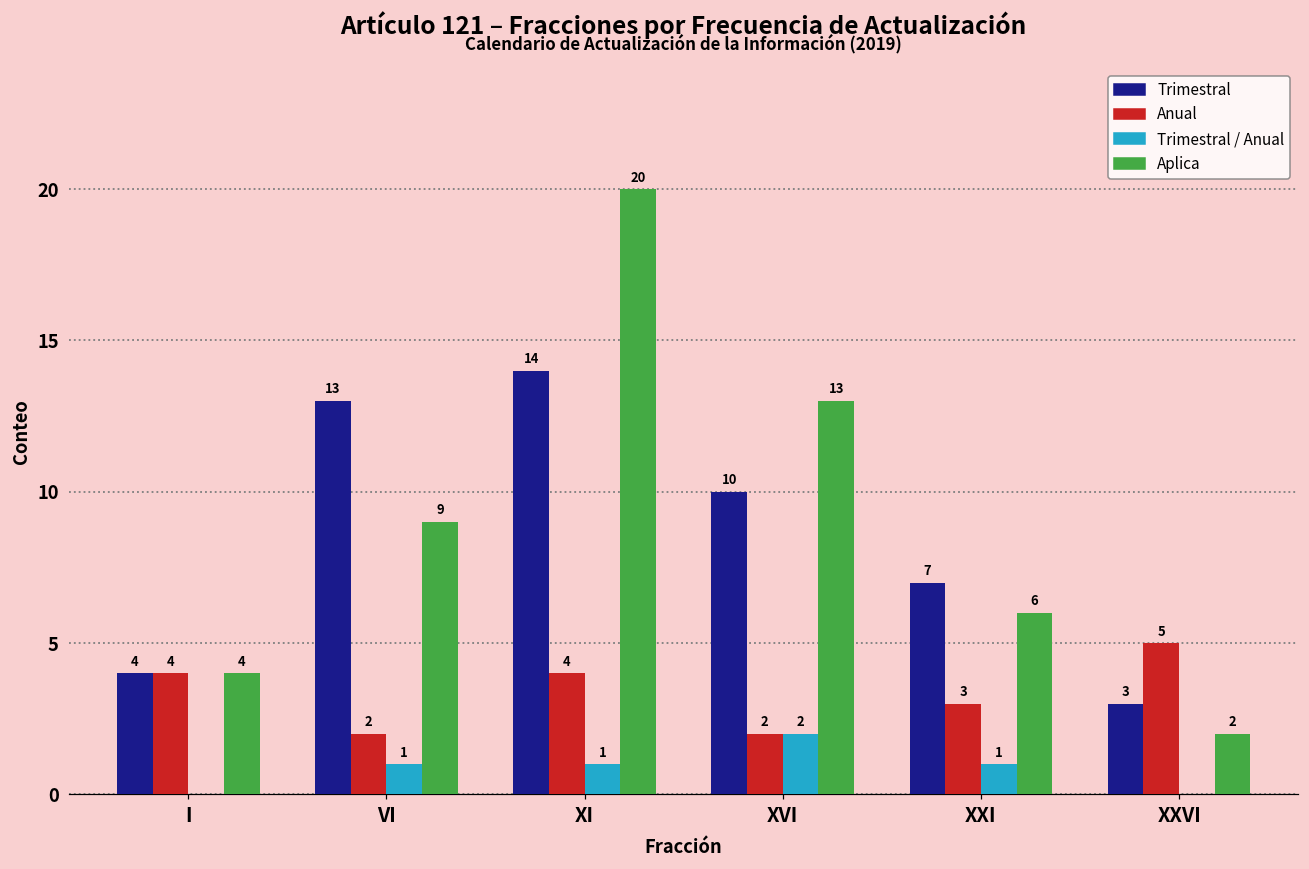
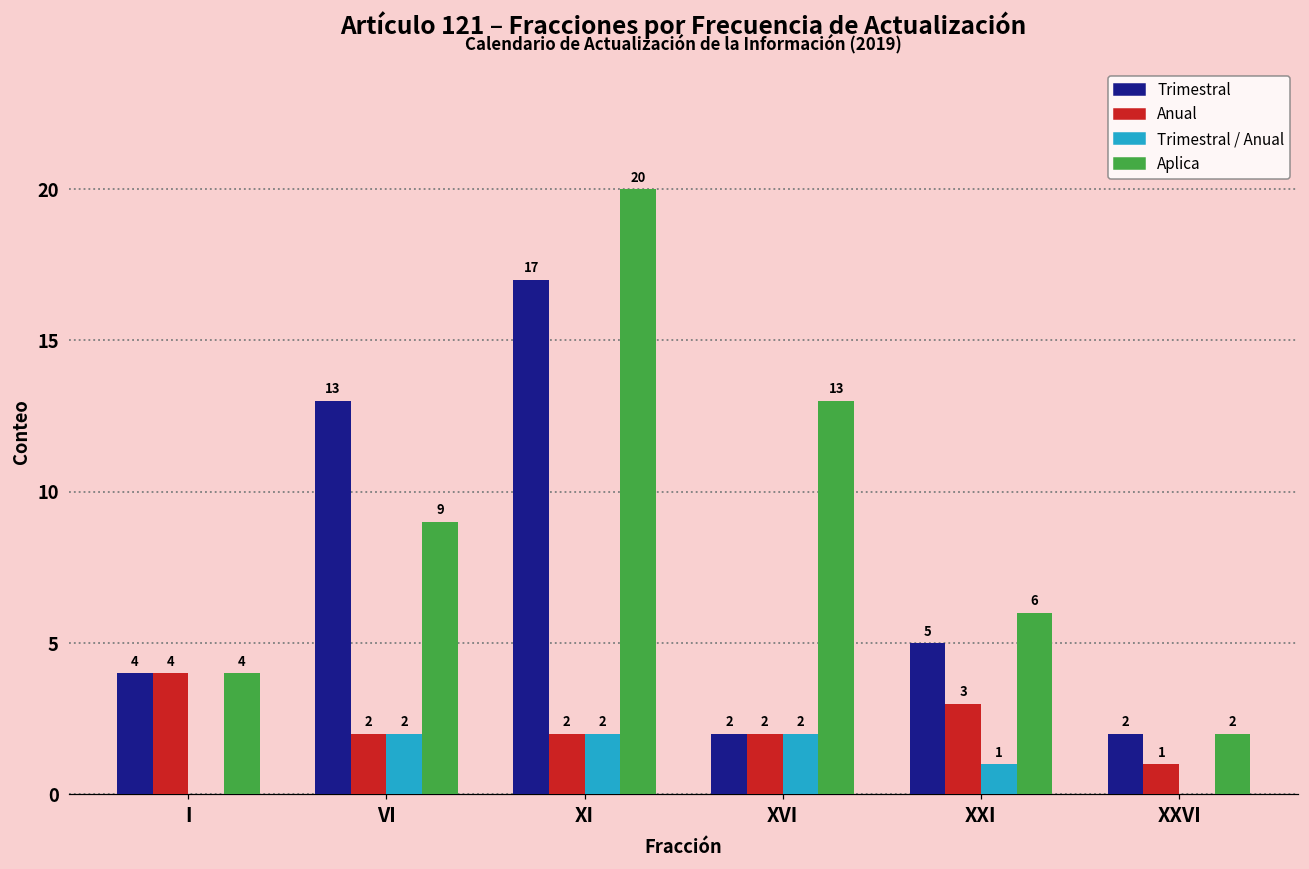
Trimestral / Anual, VI: 1 -> 2
Trimestral, XI: 14 -> 17
Anual, XI: 4 -> 2
Trimestral / Anual, XI: 1 -> 2
Trimestral, XVI: 10 -> 2
Trimestral, XXI: 7 -> 5
Trimestral, XXVI: 3 -> 2
Anual, XXVI: 5 -> 1
